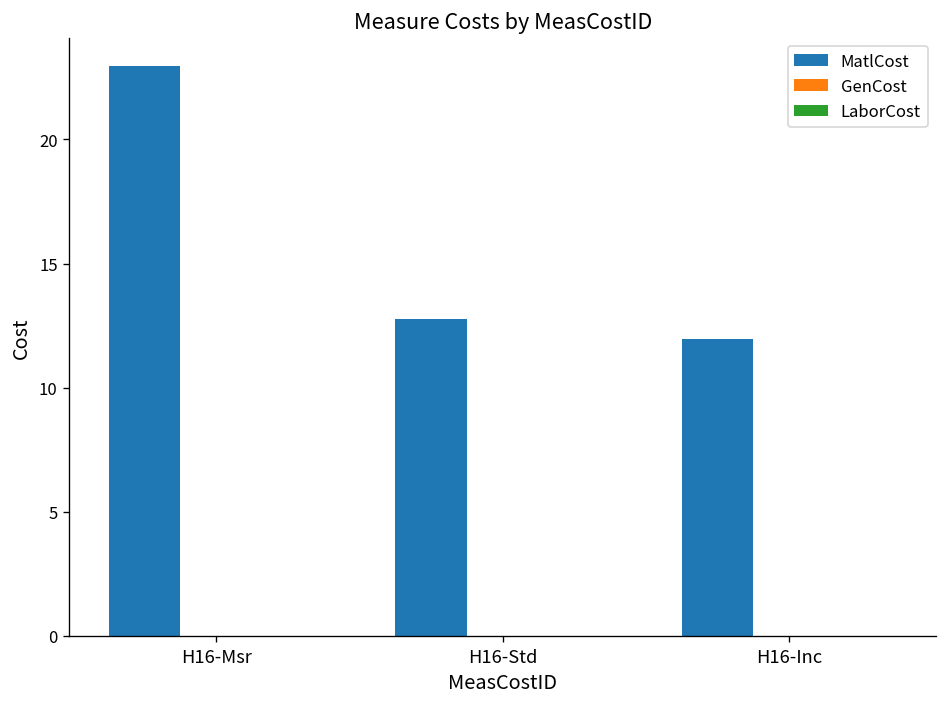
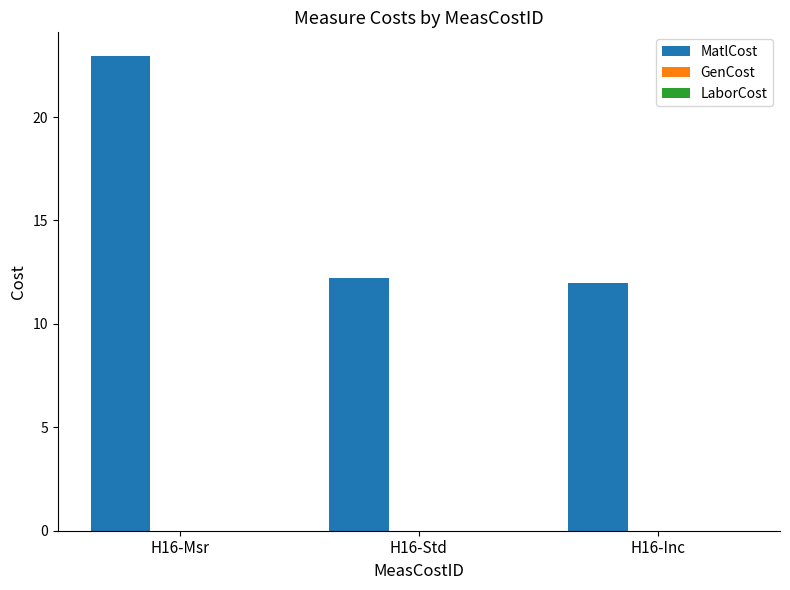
MatlCost, H16-Std: 12.8 -> 12.2
